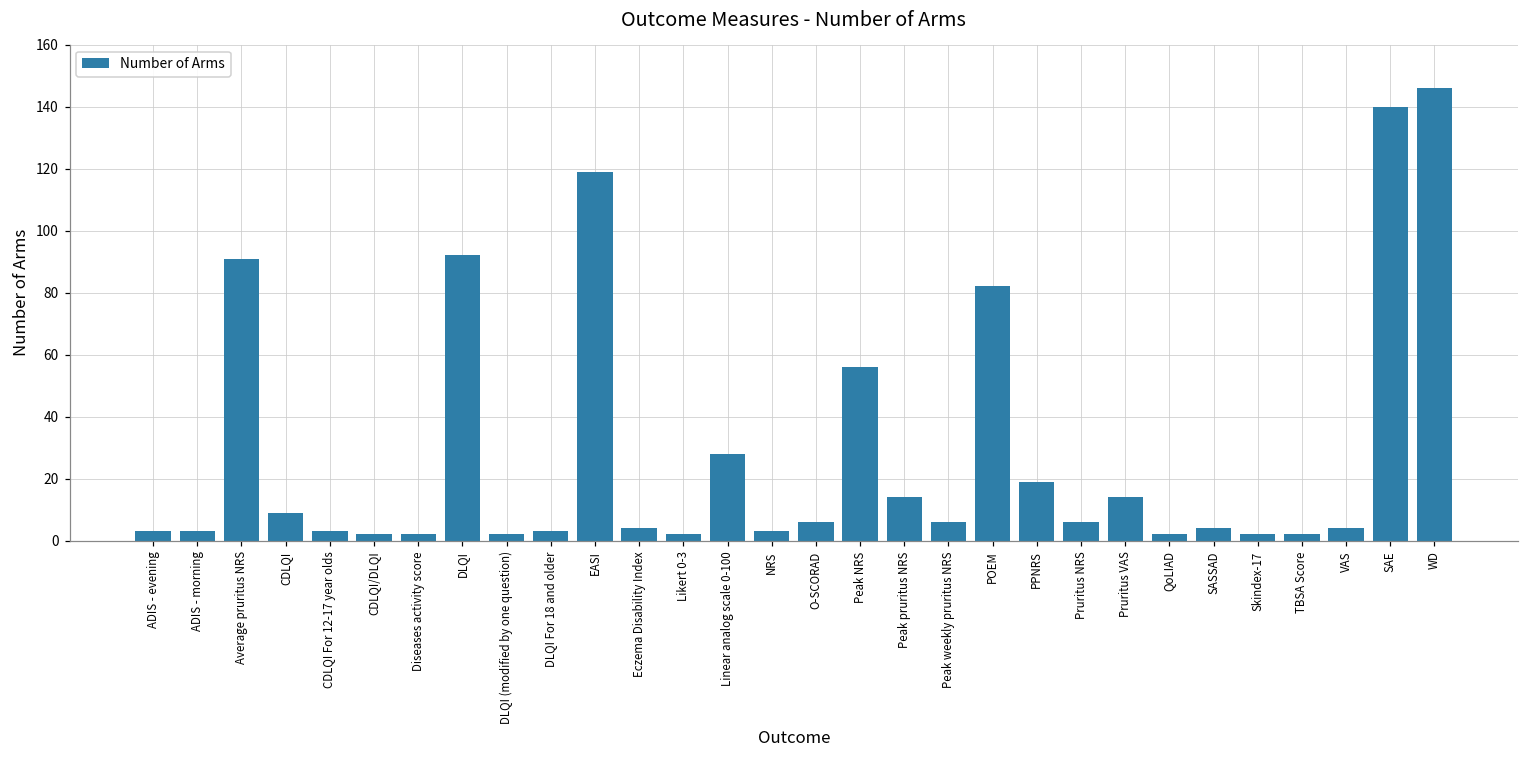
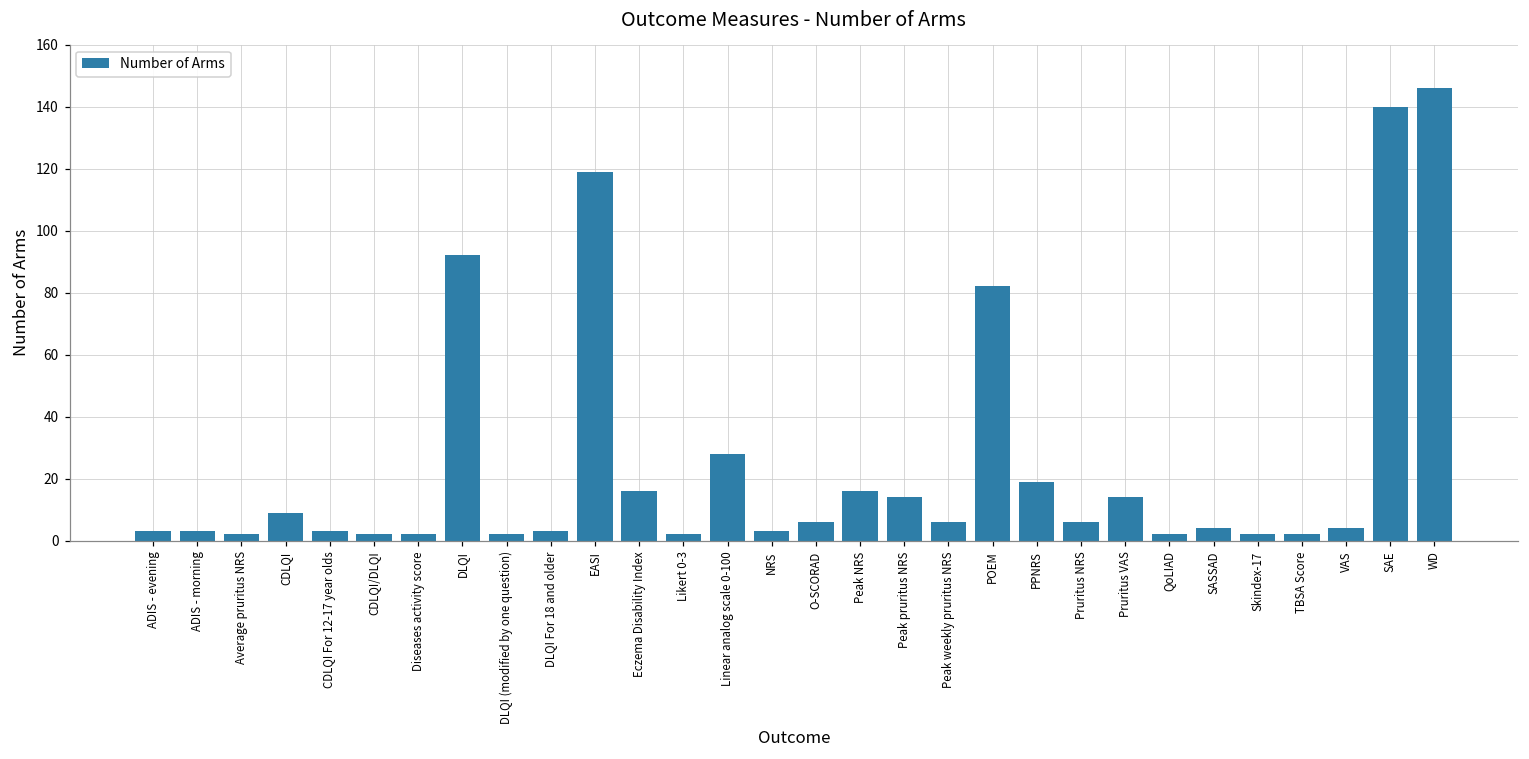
Average pruritus NRS: 91 -> 2
Eczema Disability Index: 4 -> 16
Peak NRS: 56 -> 16
